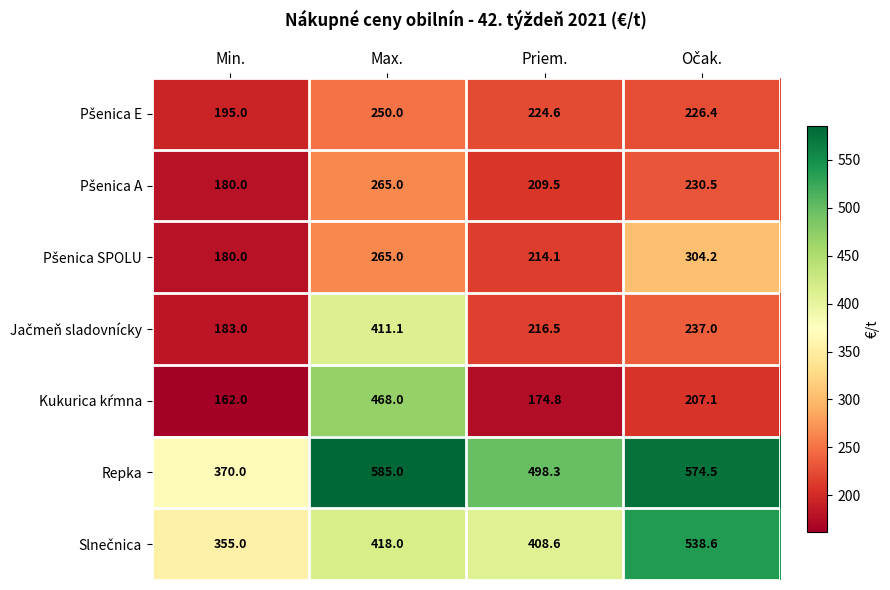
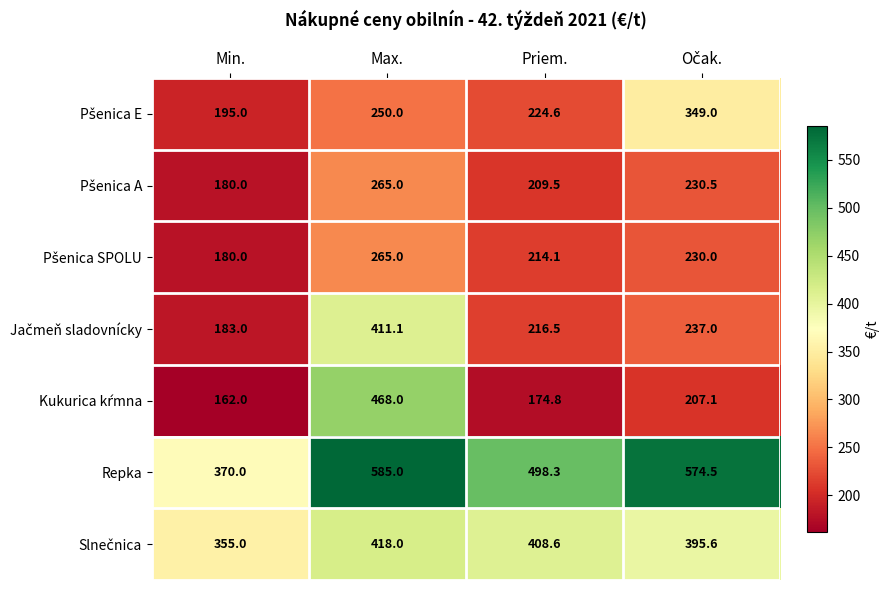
Pšenica E, Očak.: 226.4 -> 349.0
Pšenica SPOLU, Očak.: 304.2 -> 230.0
Slnečnica, Očak.: 538.6 -> 395.6
